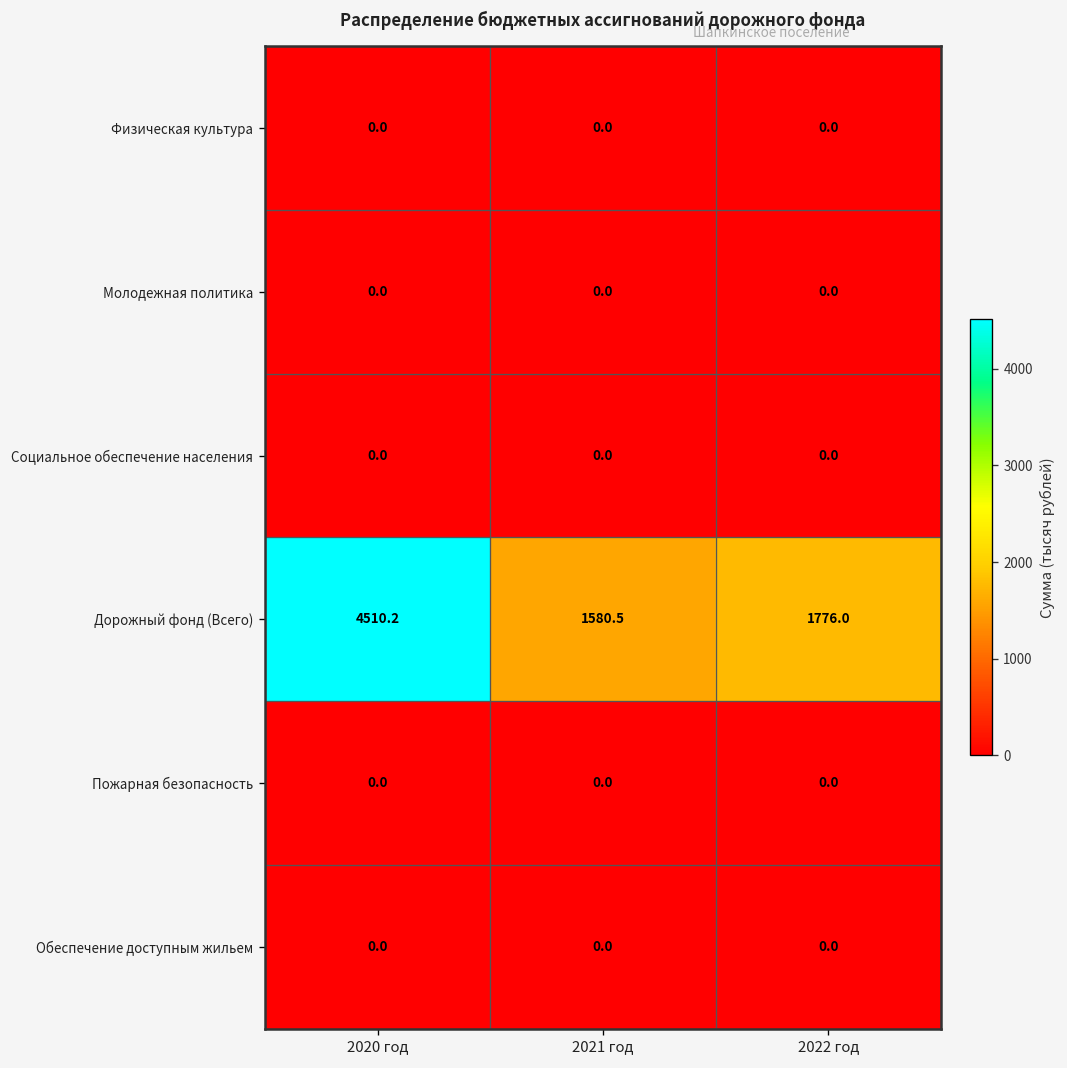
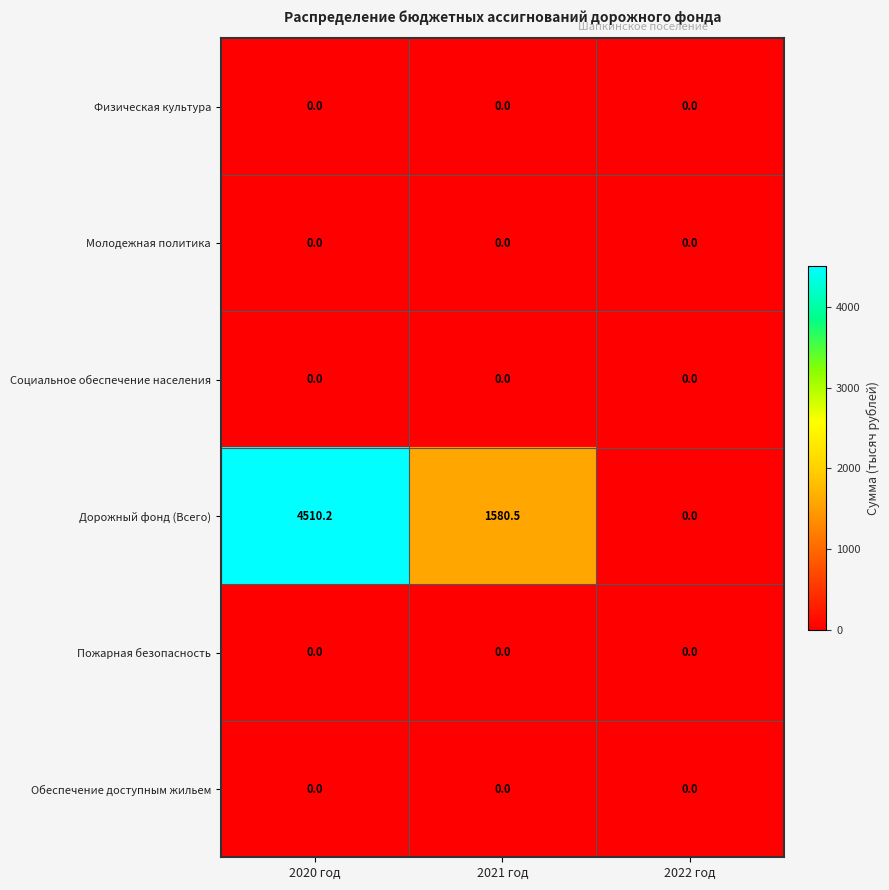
Дорожный фонд (Всего), 2022 год: 1776.0 -> 0.0
